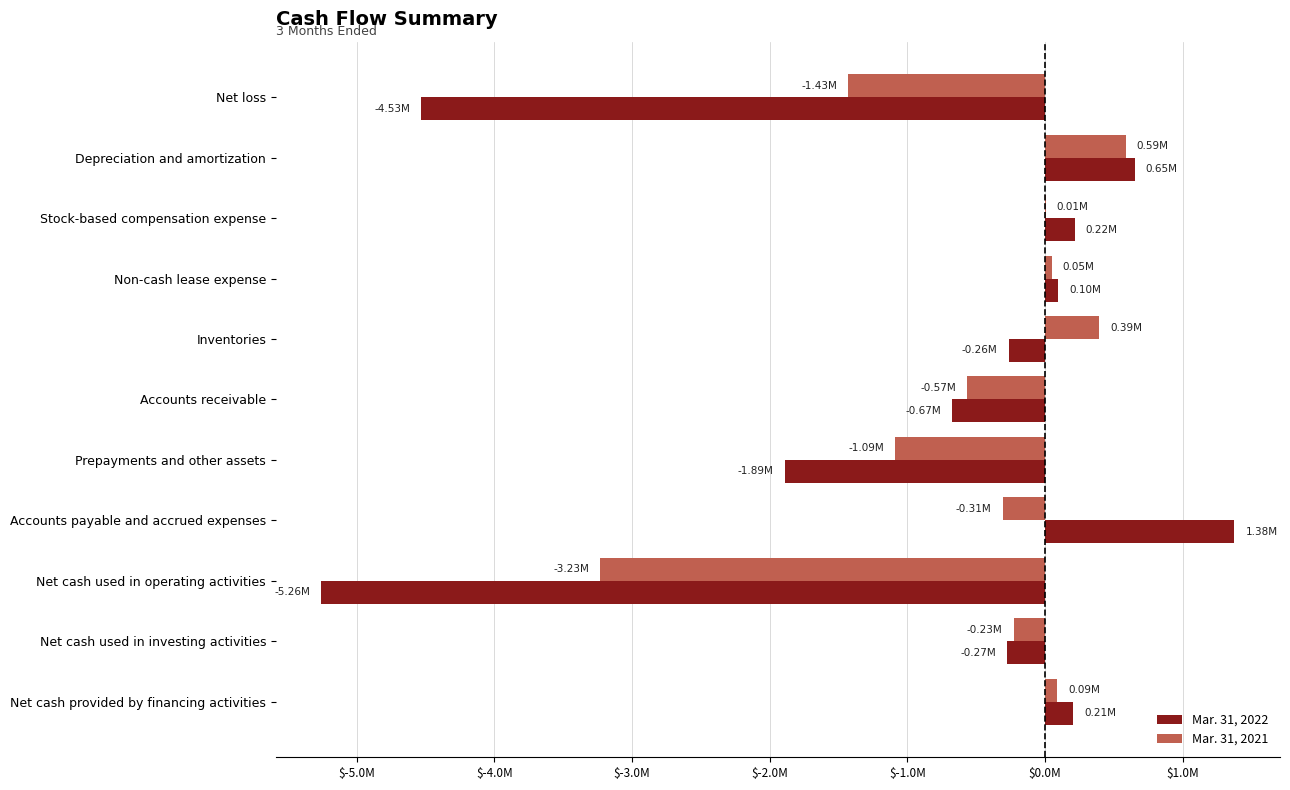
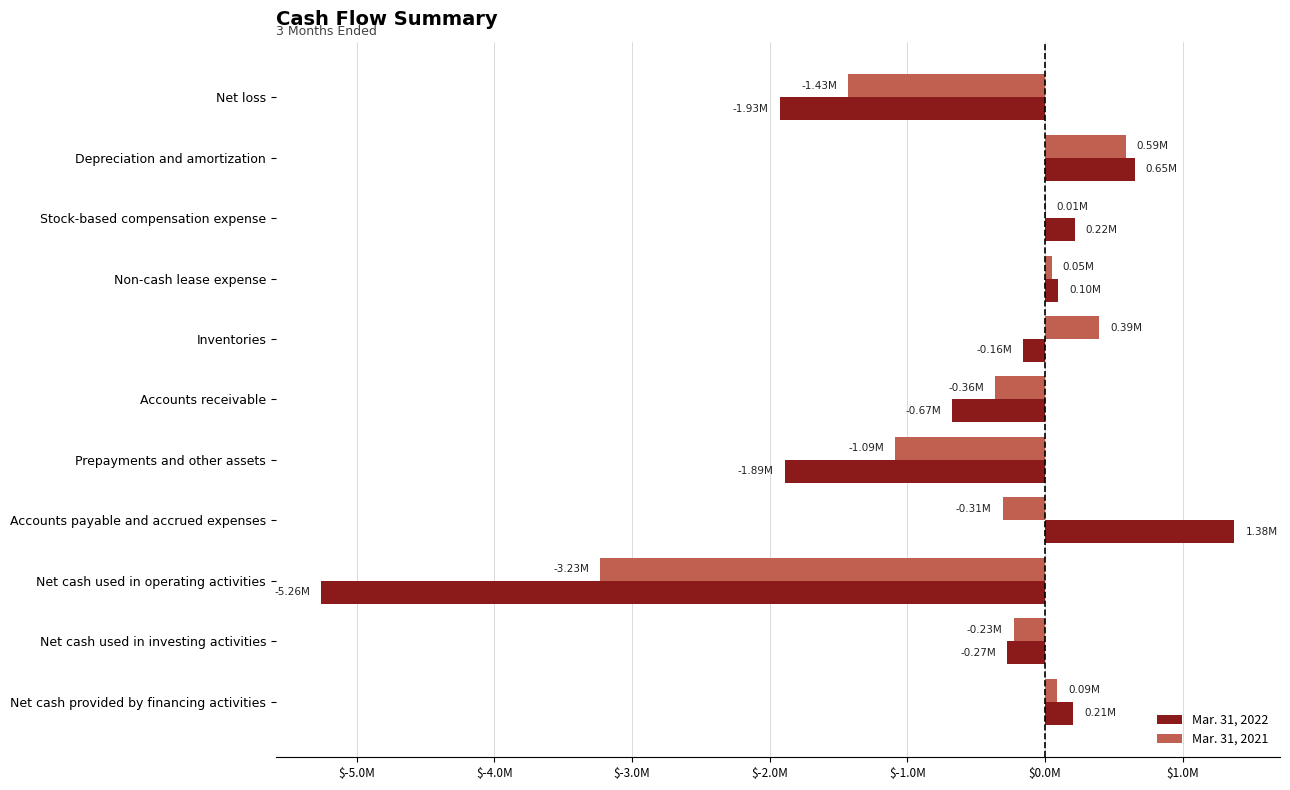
Mar. 31, 2022, Net loss: -4.53M -> -1.93M
Mar. 31, 2022, Inventories: -0.26M -> -0.16M
Mar. 31, 2021, Accounts receivable: -0.57M -> -0.36M
